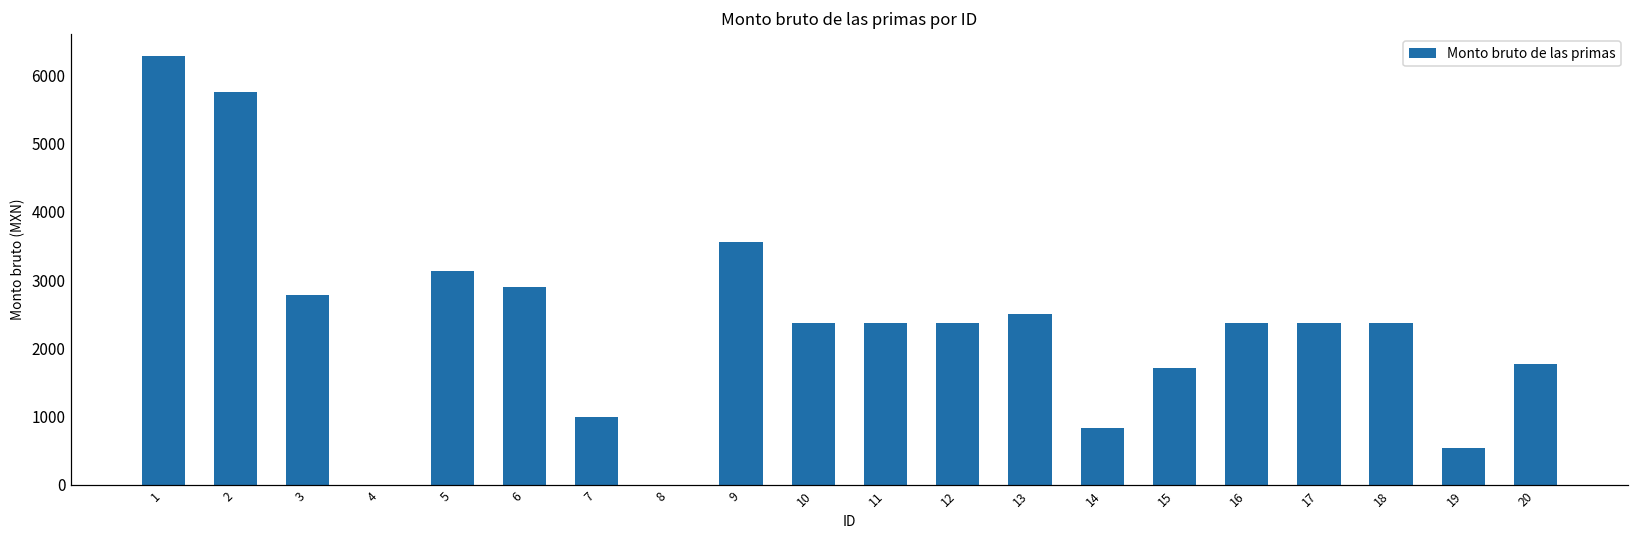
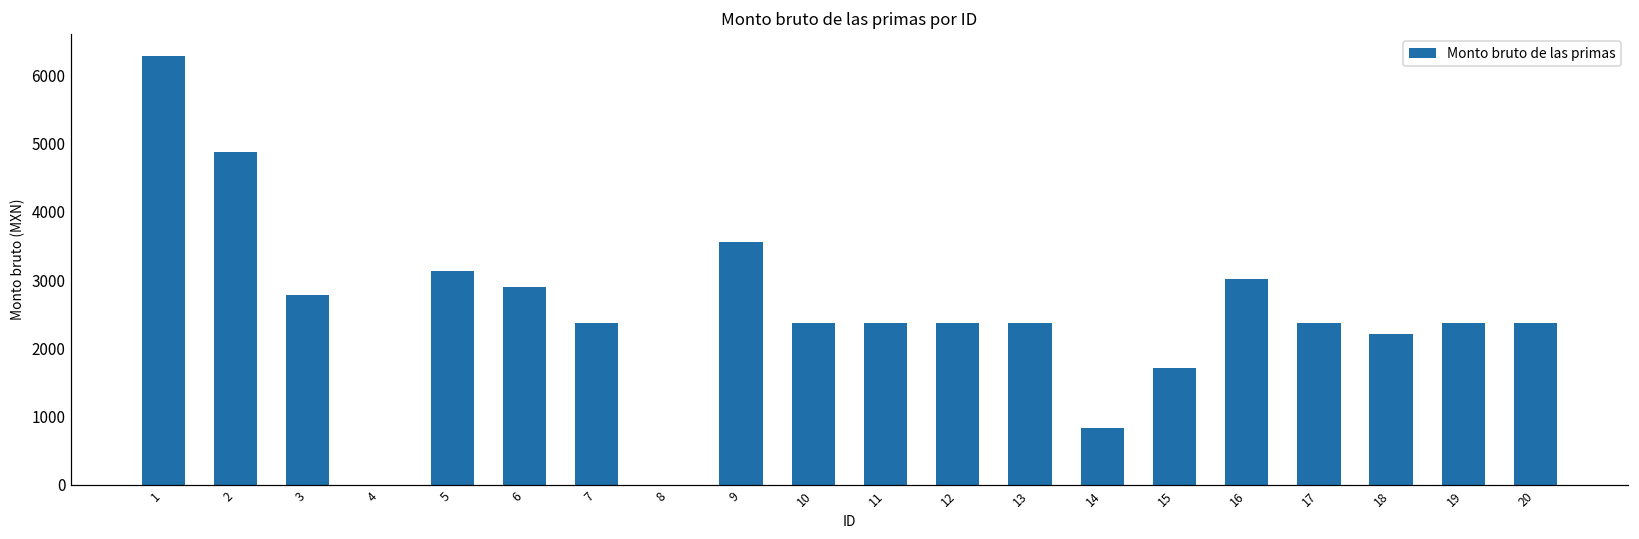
2: 5800 -> 4900
7: 1000 -> 2400
13: 2500 -> 2400
16: 2400 -> 3000
18: 2400 -> 2200
19: 500 -> 2400
20: 1800 -> 2400
